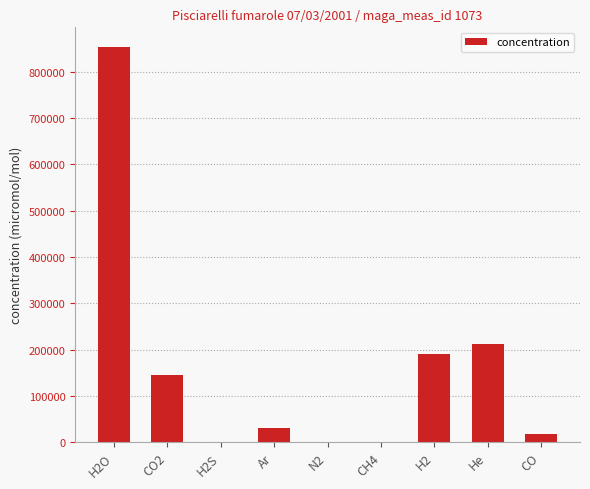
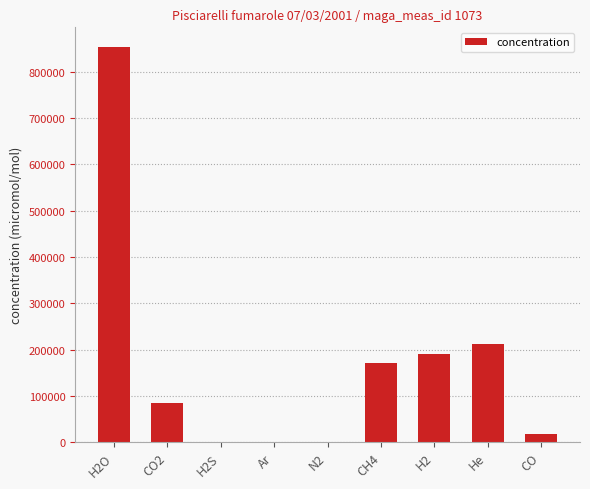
CO2: 150000 -> 80000
Ar: 30000 -> 0
CH4: 0 -> 170000
